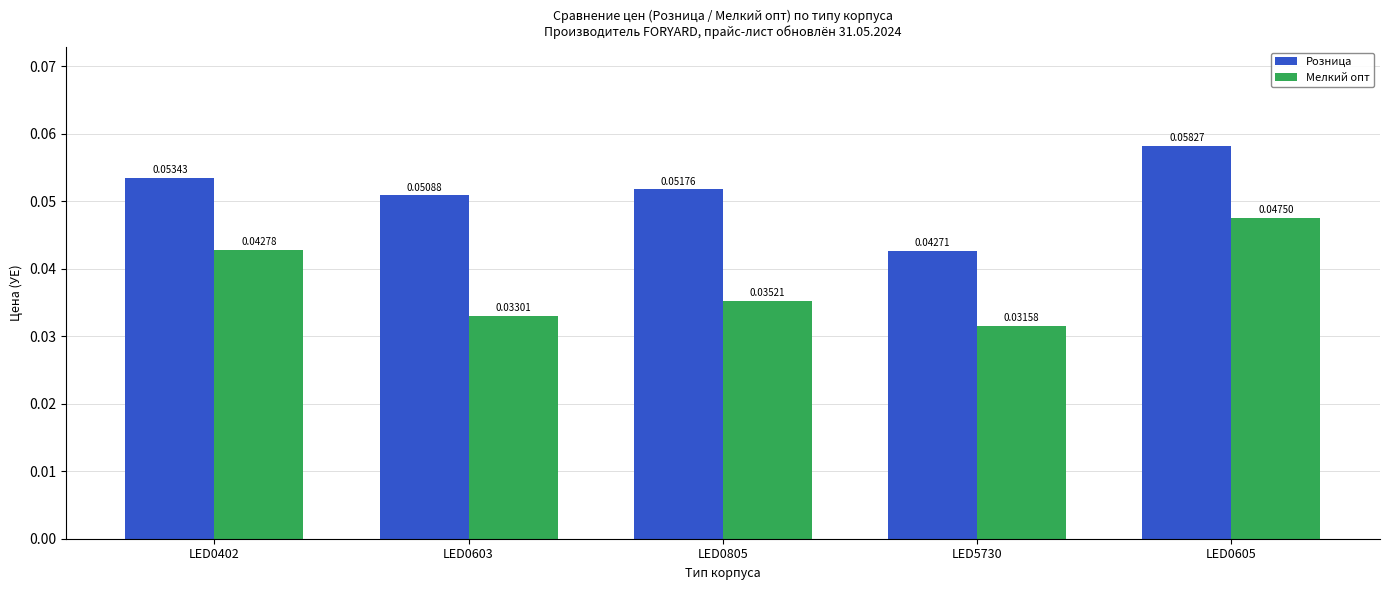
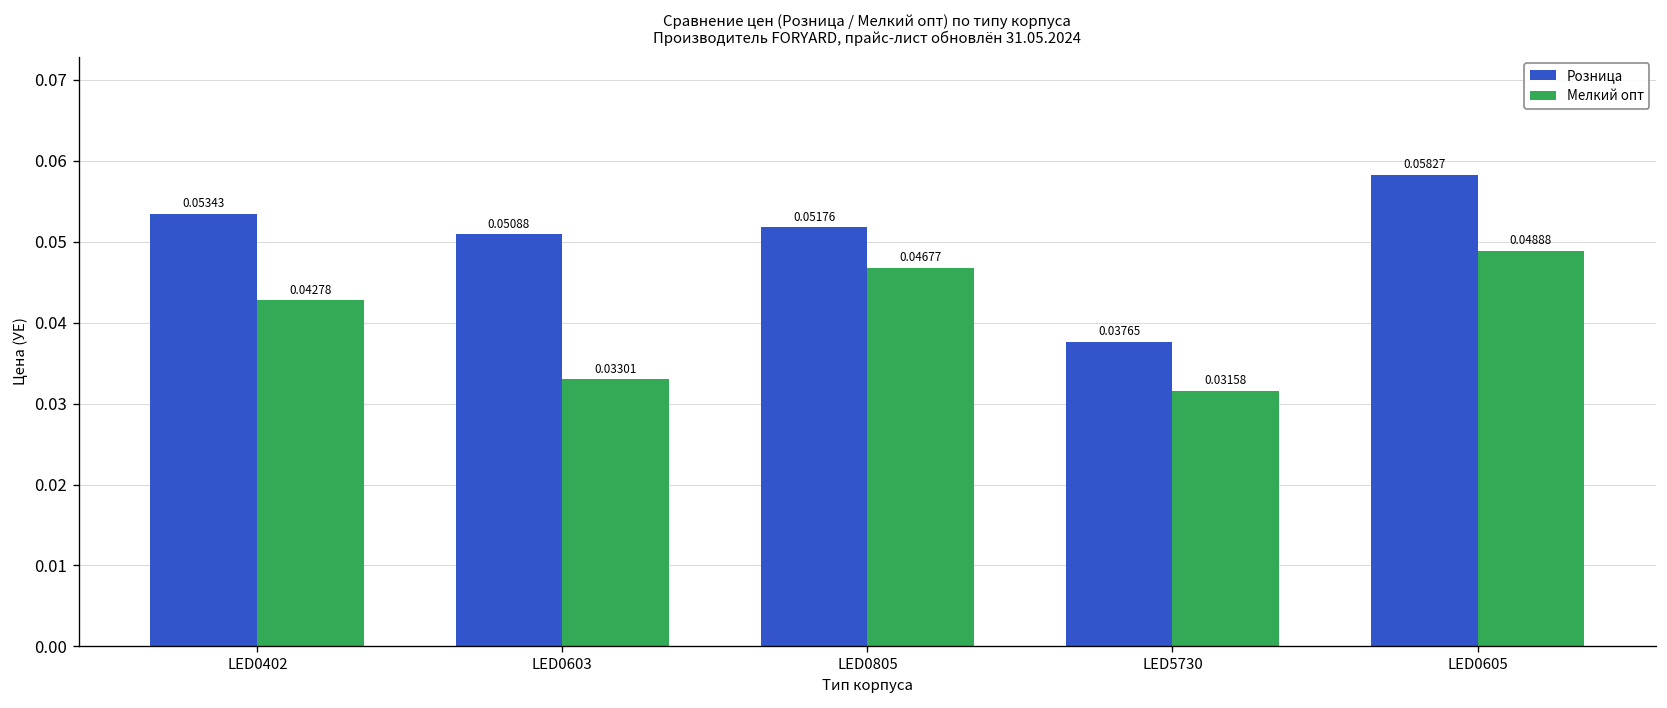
Мелкий опт, LED0805: 0.03521 -> 0.04677
Розница, LED5730: 0.04271 -> 0.03765
Мелкий опт, LED0605: 0.04750 -> 0.04888
